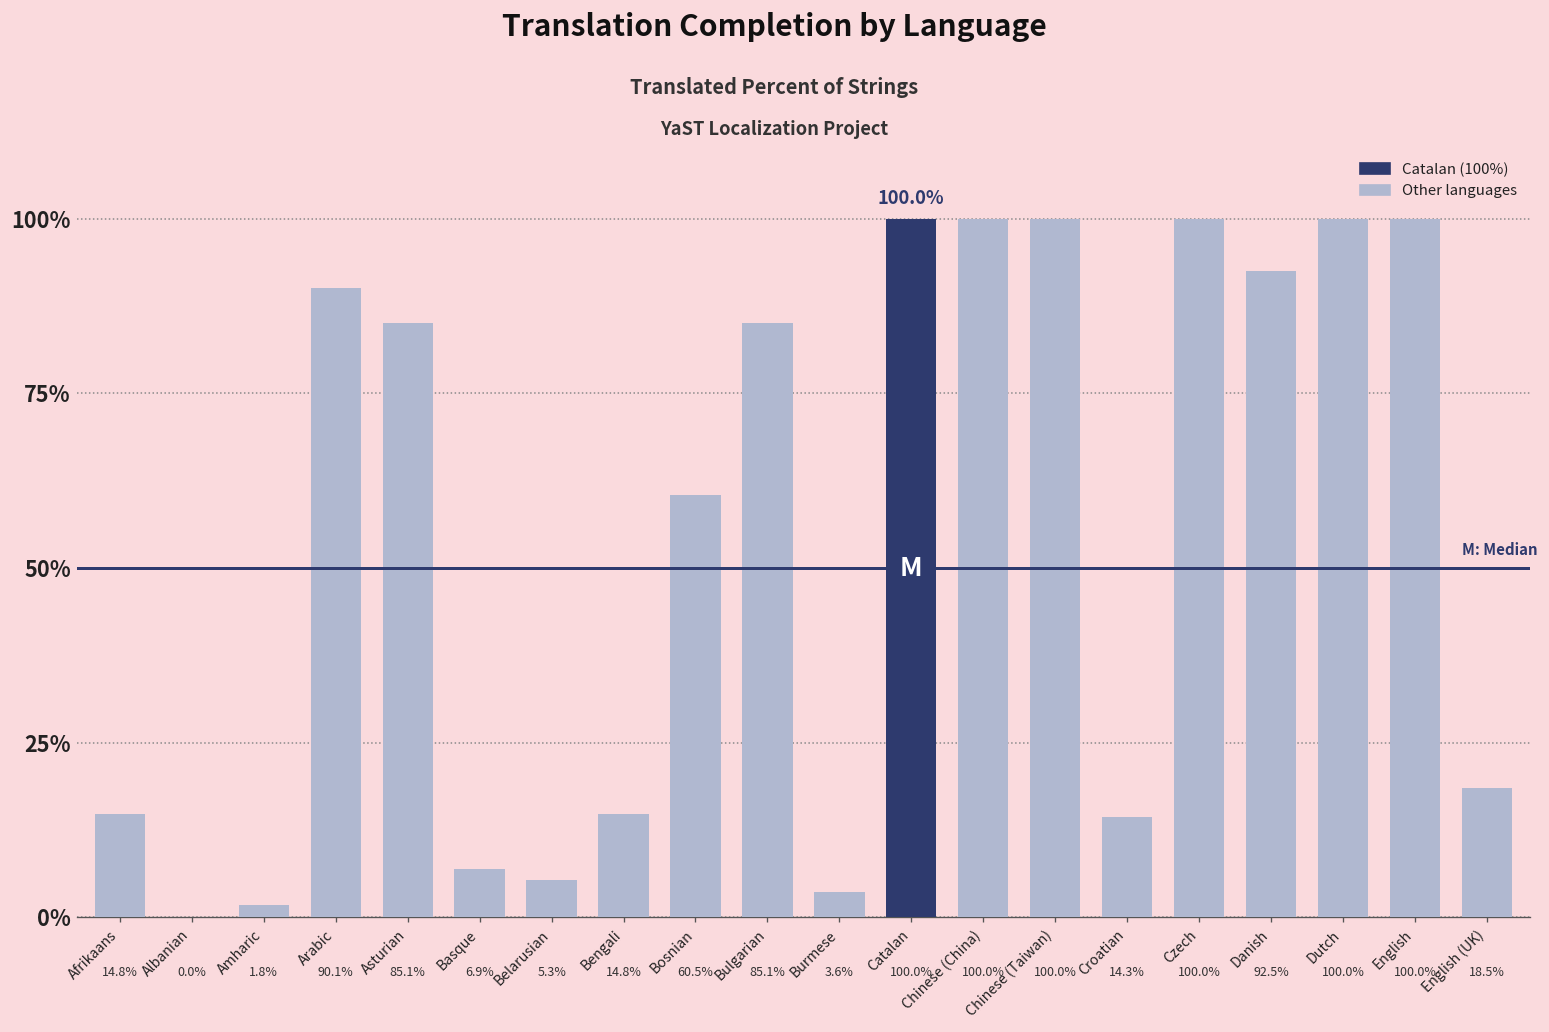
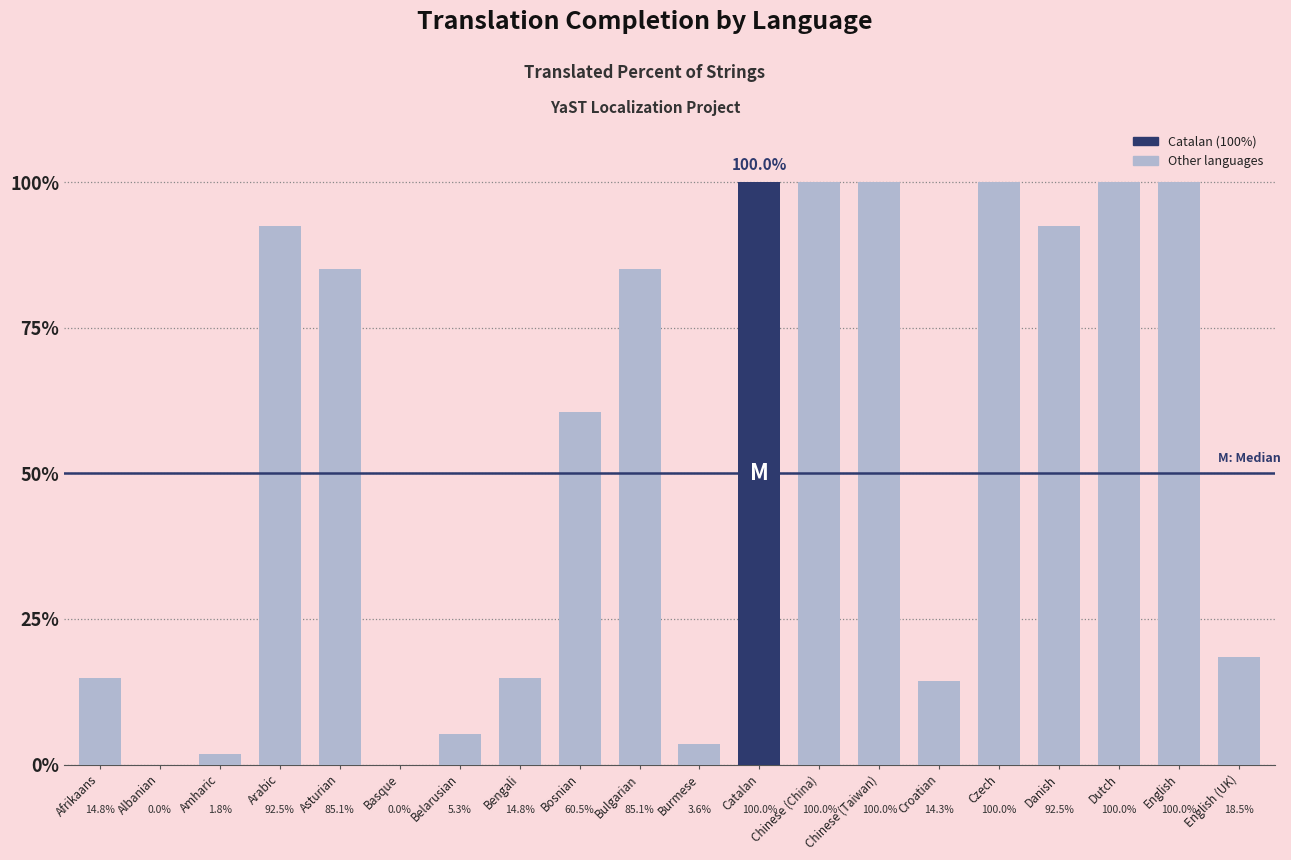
Arabic: 90.1% -> 92.5%
Basque: 6.9% -> 0.0%
